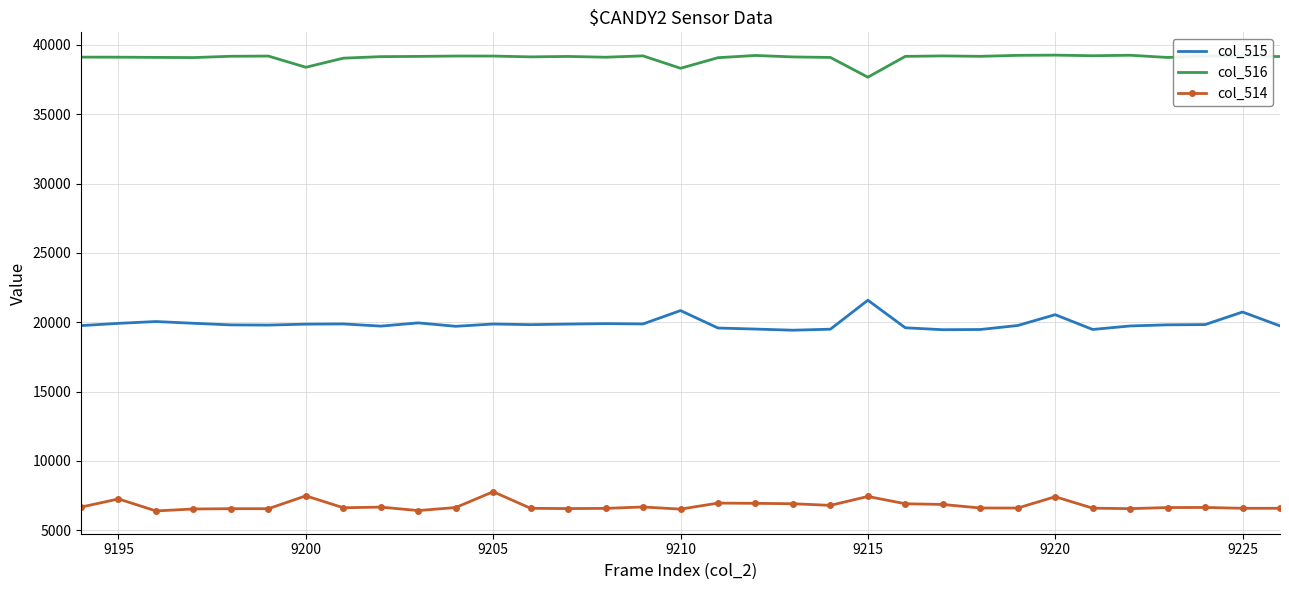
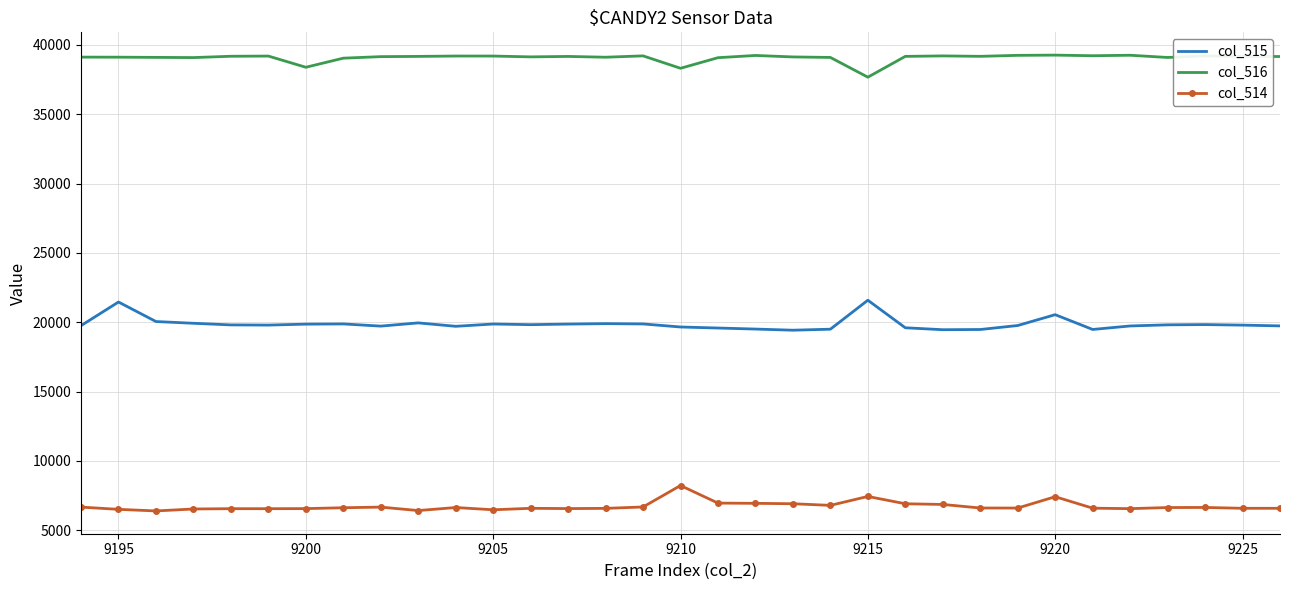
col_515, 9195: 19900 -> 21500
col_514, 9195: 7300 -> 6500
col_514, 9200: 7500 -> 6600
col_514, 9205: 7800 -> 6500
col_515, 9210: 20800 -> 19700
col_514, 9210: 6500 -> 8200
col_515, 9225: 20700 -> 19800
